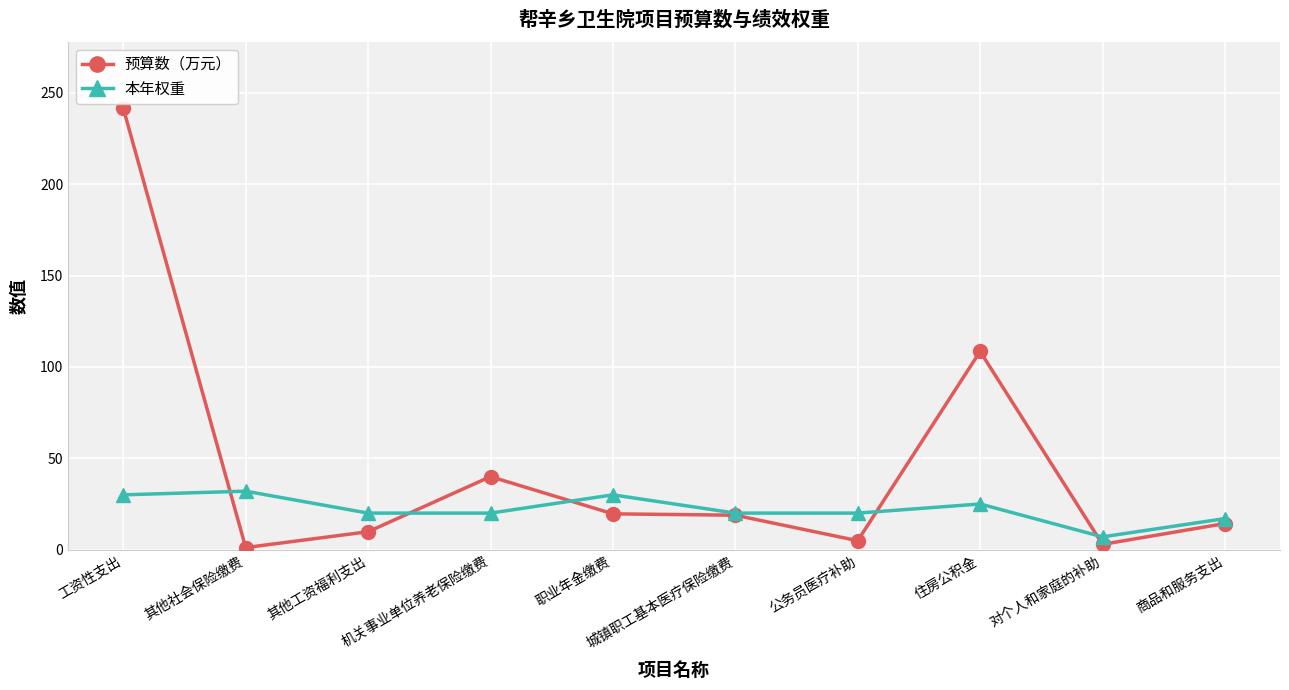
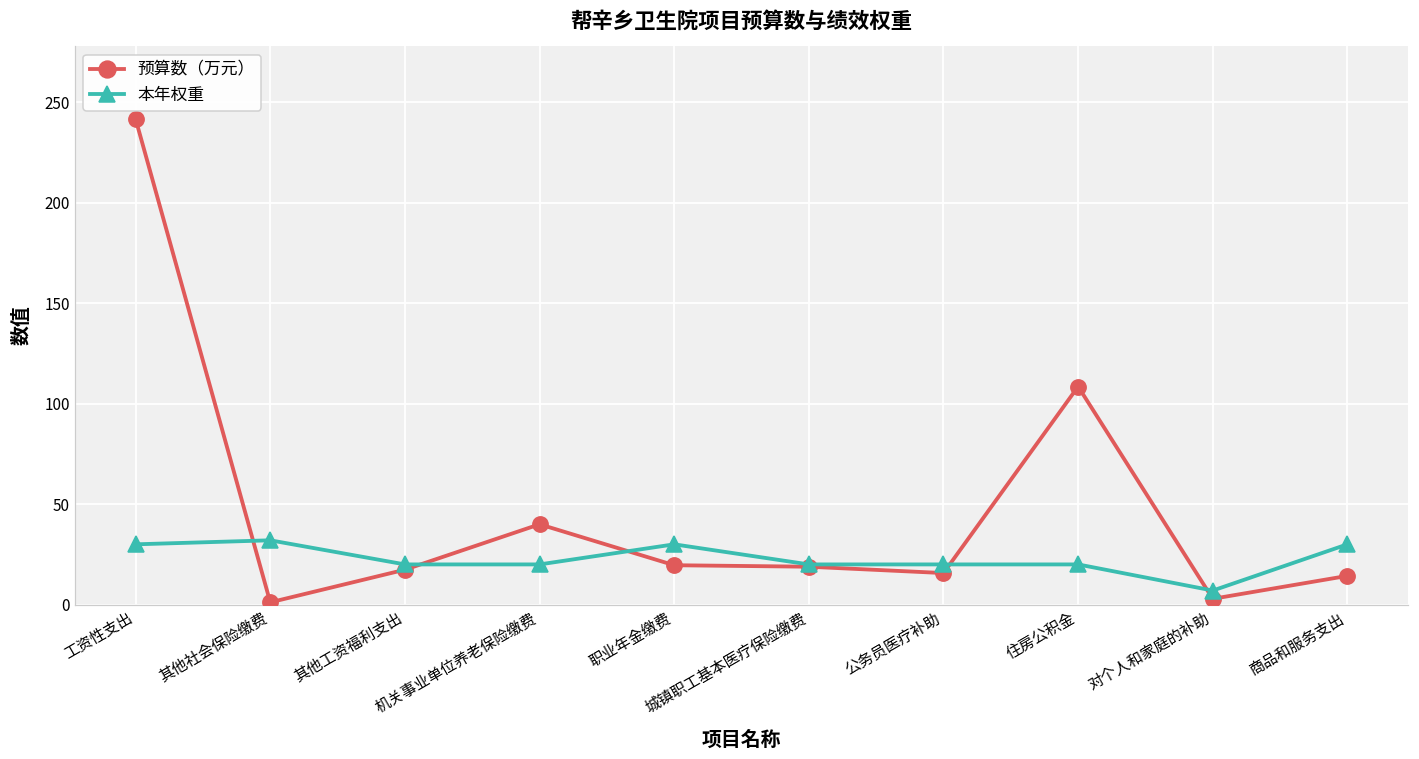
预算数（万元）, 其他工资福利支出: 10 -> 17
预算数（万元）, 公务员医疗补助: 5 -> 16
本年权重, 住房公积金: 25 -> 20
本年权重, 商品和服务支出: 17 -> 30
